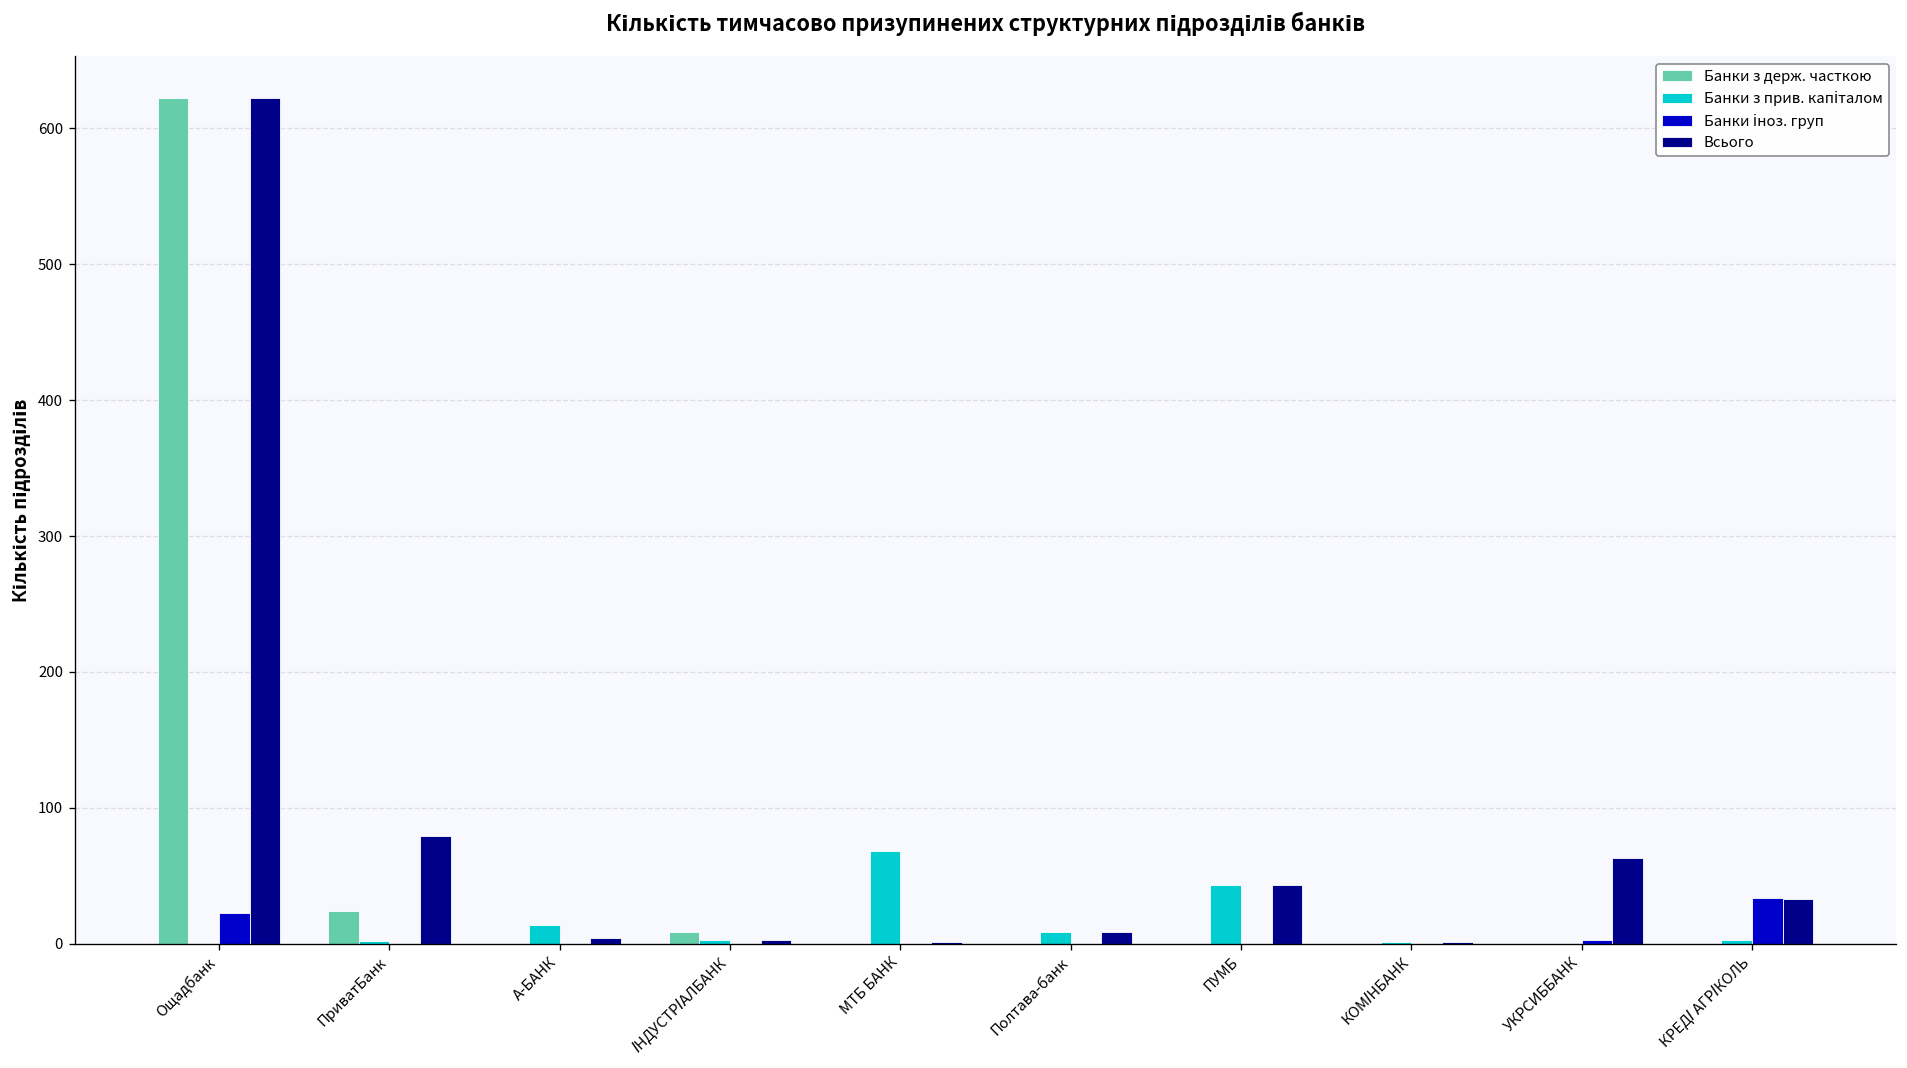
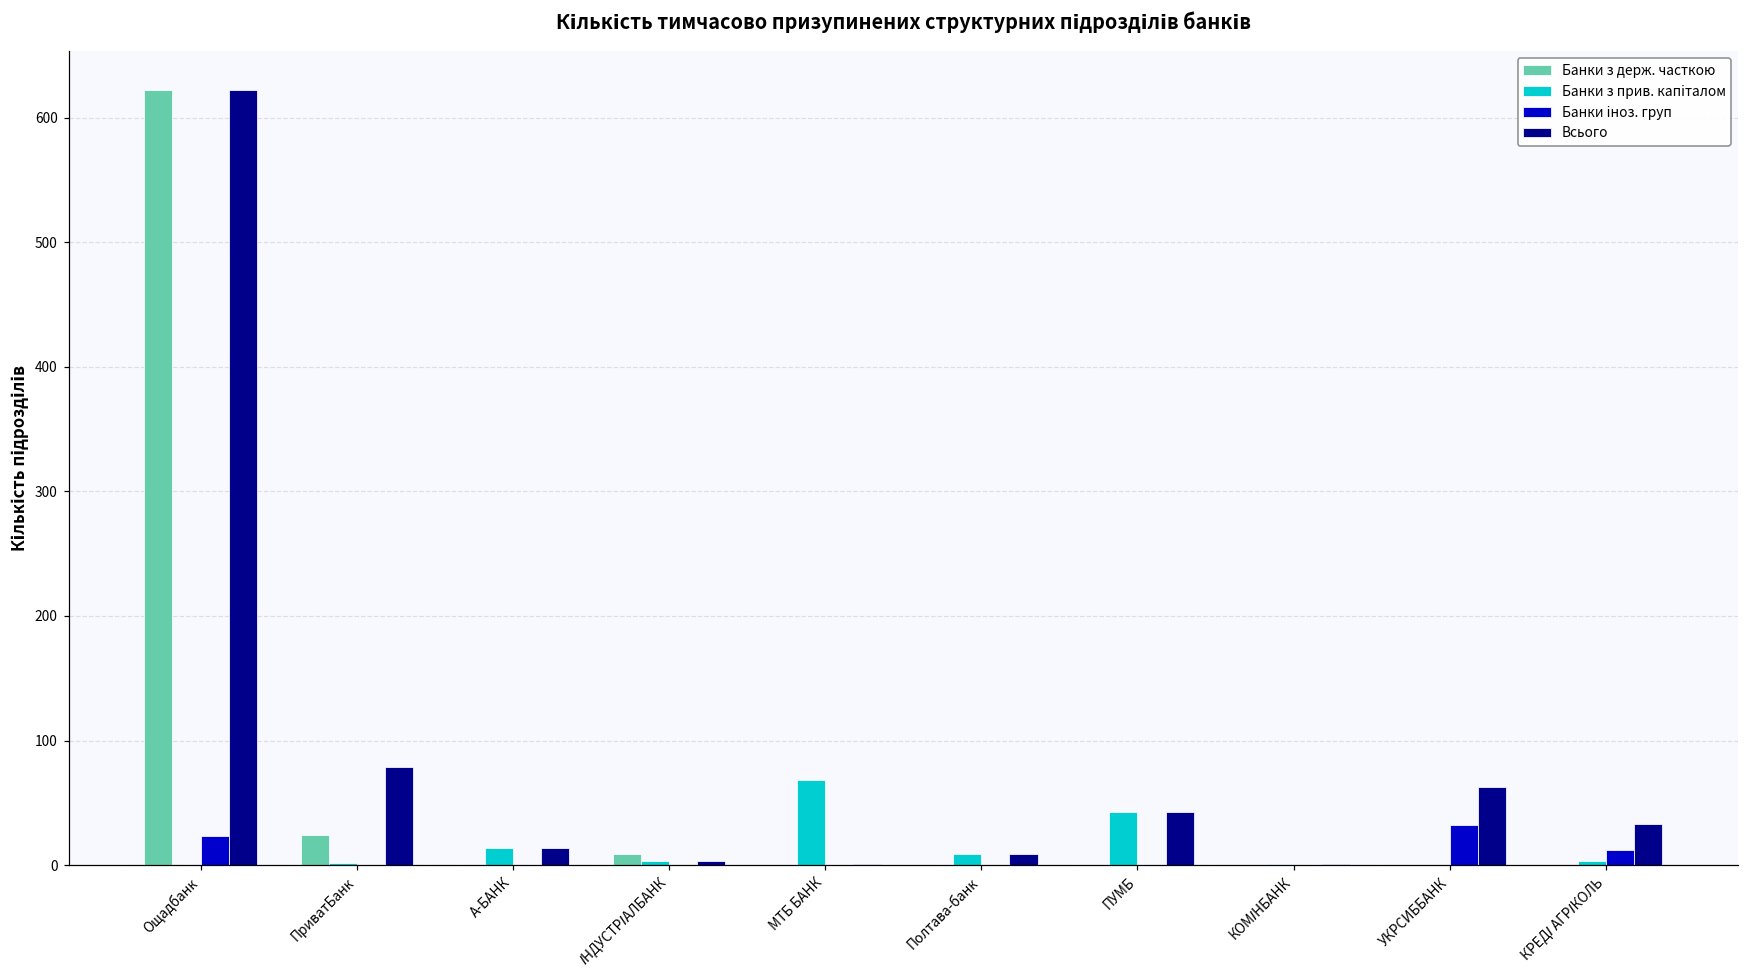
Всього, А-БАНК: 4 -> 14
Банки іноз. груп, УКРСИББАНК: 3 -> 32
Банки іноз. груп, КРЕДІ АГРІКОЛЬ: 34 -> 12
